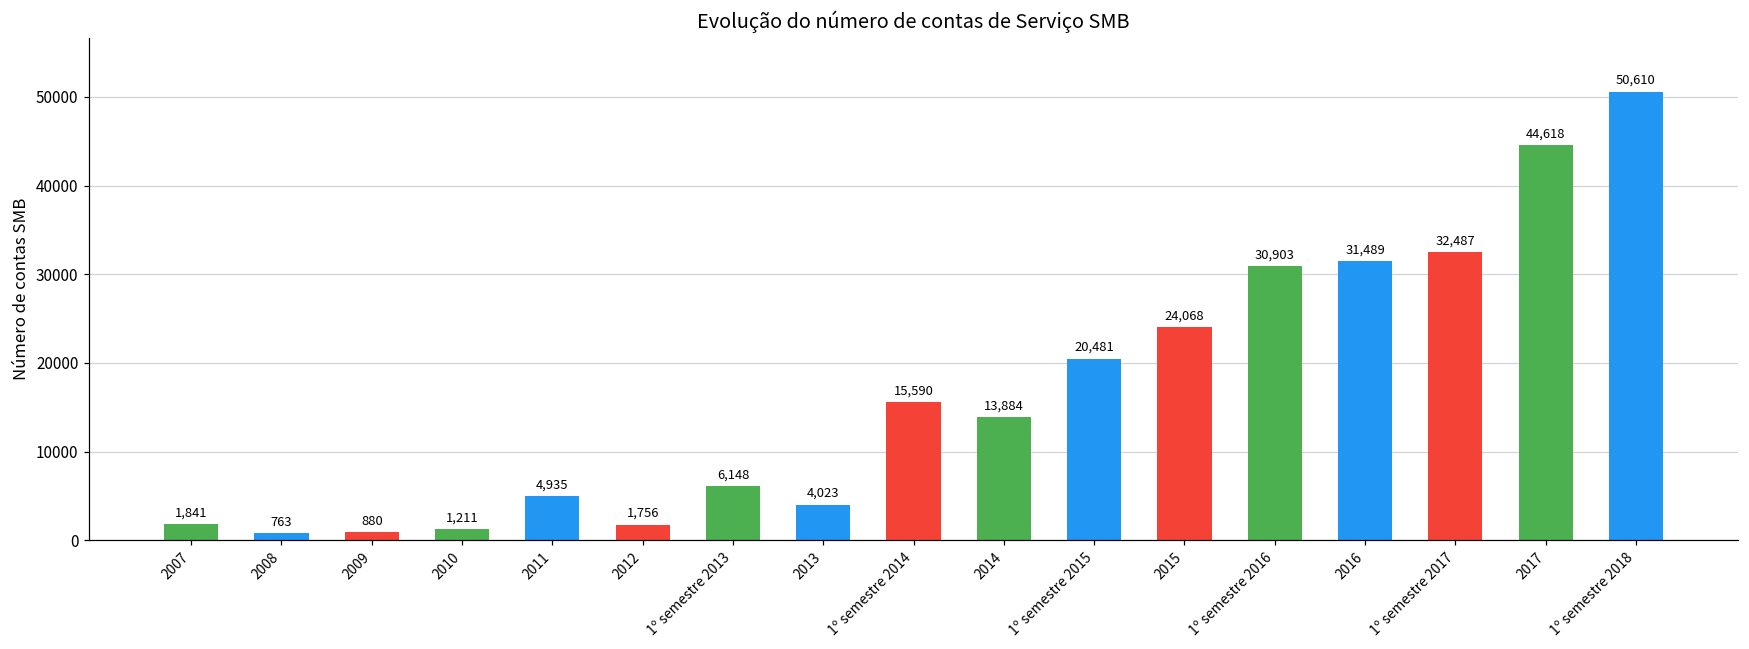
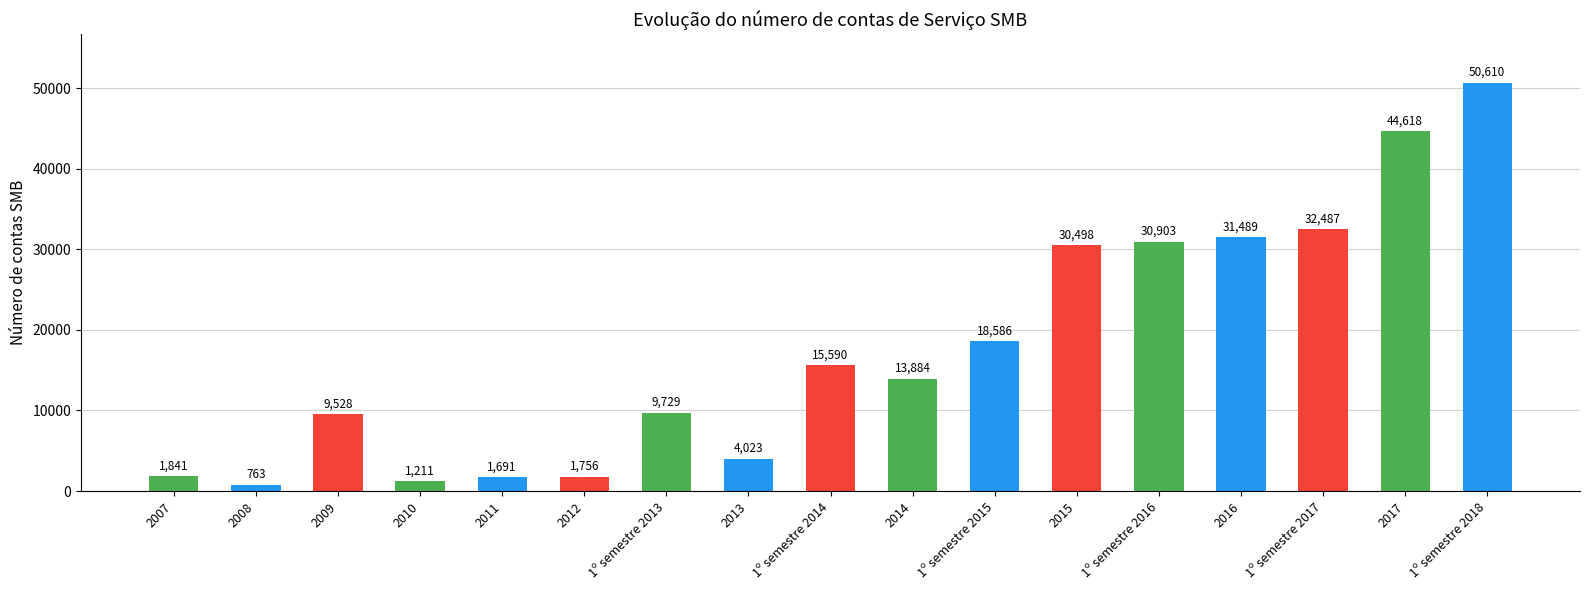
2009: 880 -> 9,528
2011: 4,935 -> 1,691
1º semestre 2013: 6,148 -> 9,729
1º semestre 2015: 20,481 -> 18,586
2015: 24,068 -> 30,498
